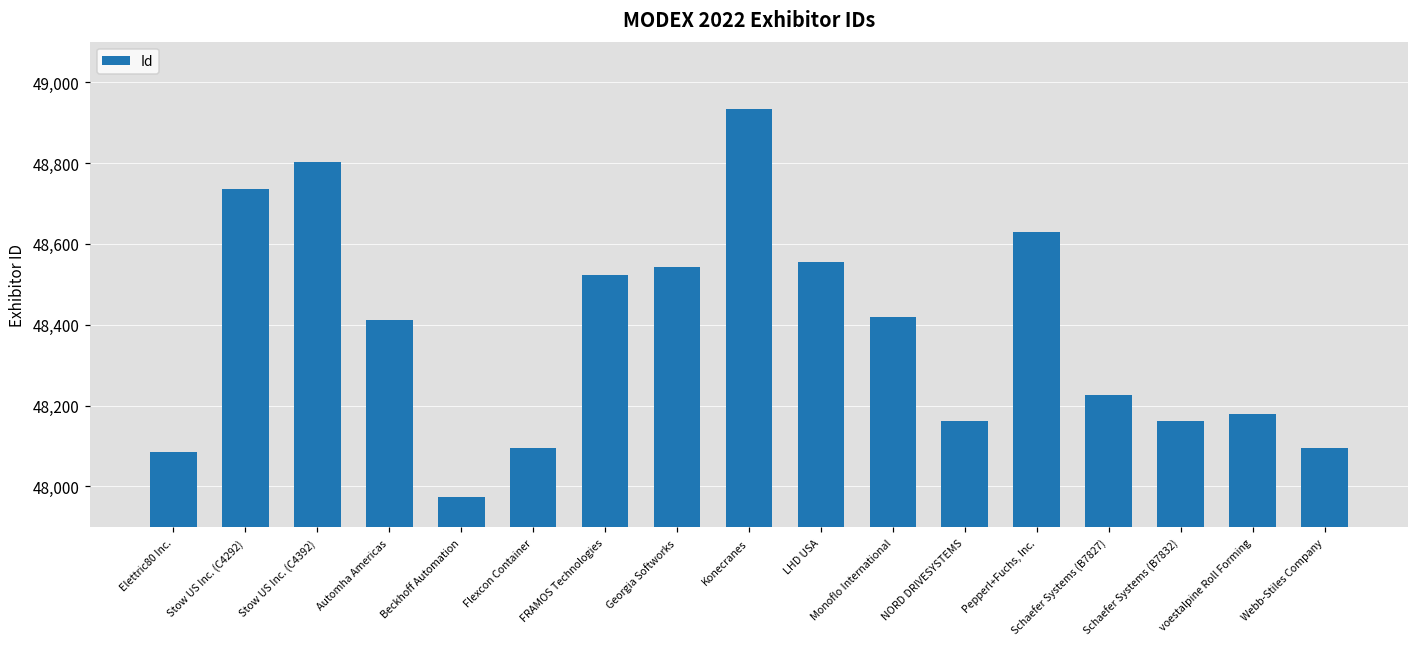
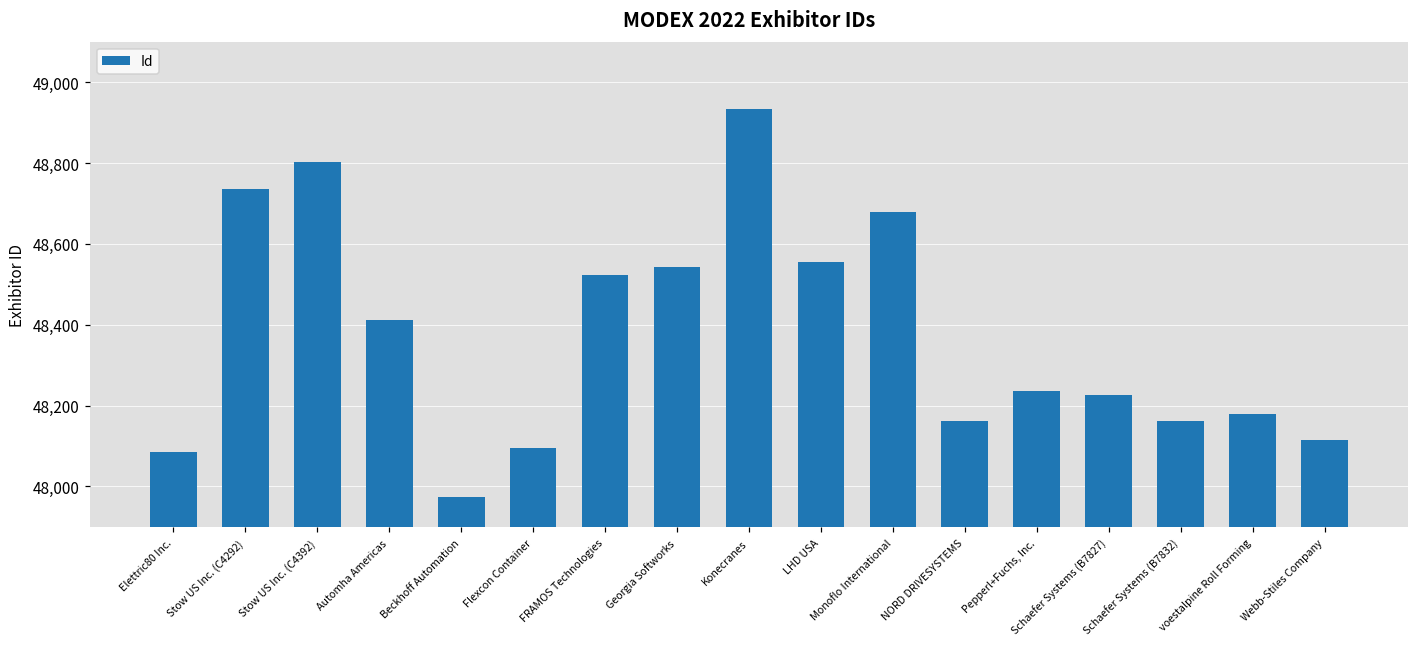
Monoflo International: 48,420 -> 48,680
Pepperl+Fuchs, Inc.: 48,630 -> 48,240
Webb-Stiles Company: 48,090 -> 48,120
